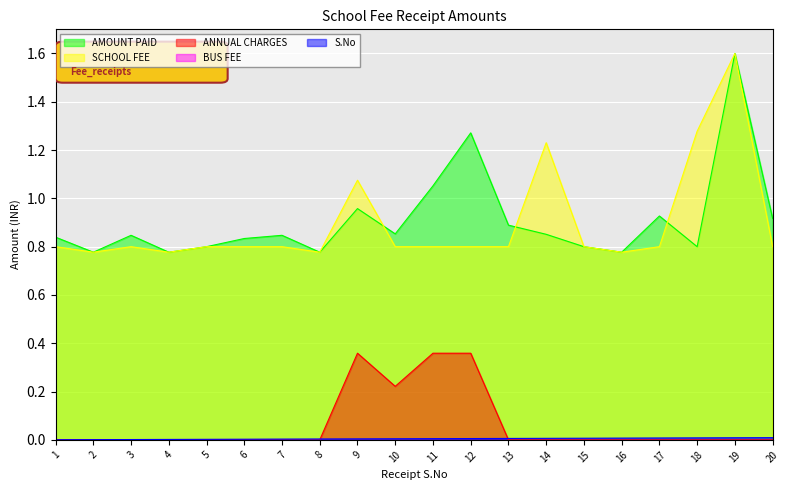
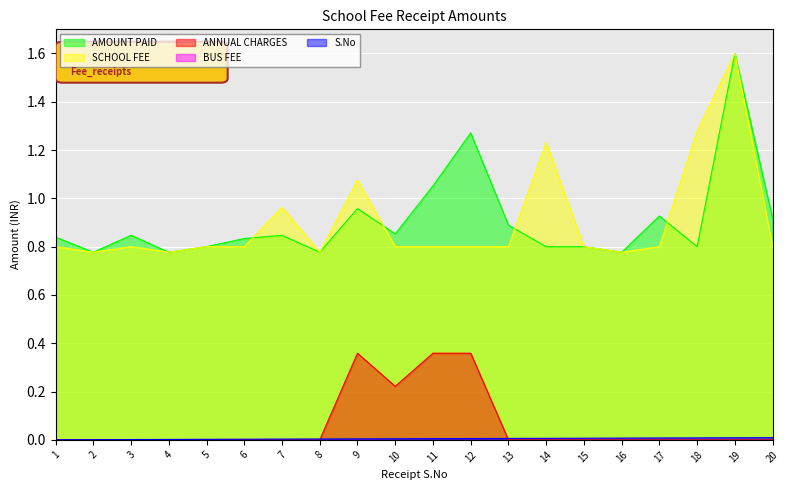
SCHOOL FEE, 7: 0.80 -> 0.96
AMOUNT PAID, 14: 0.85 -> 0.80
